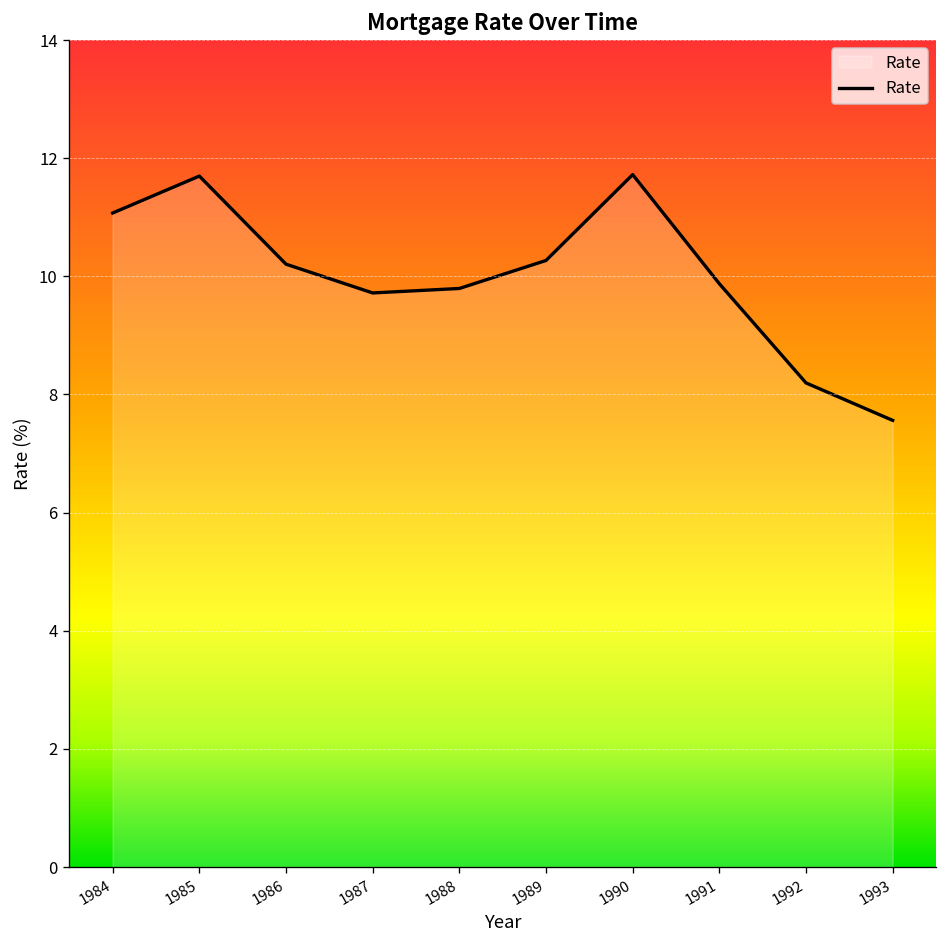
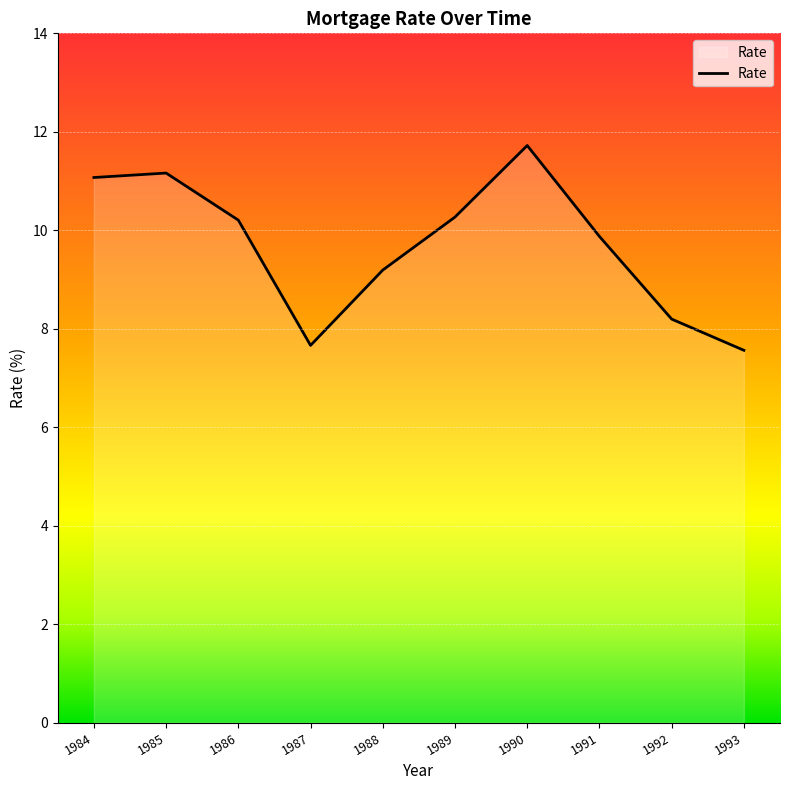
1985: 11.7 -> 11.2
1987: 9.7 -> 7.7
1988: 9.8 -> 9.2
